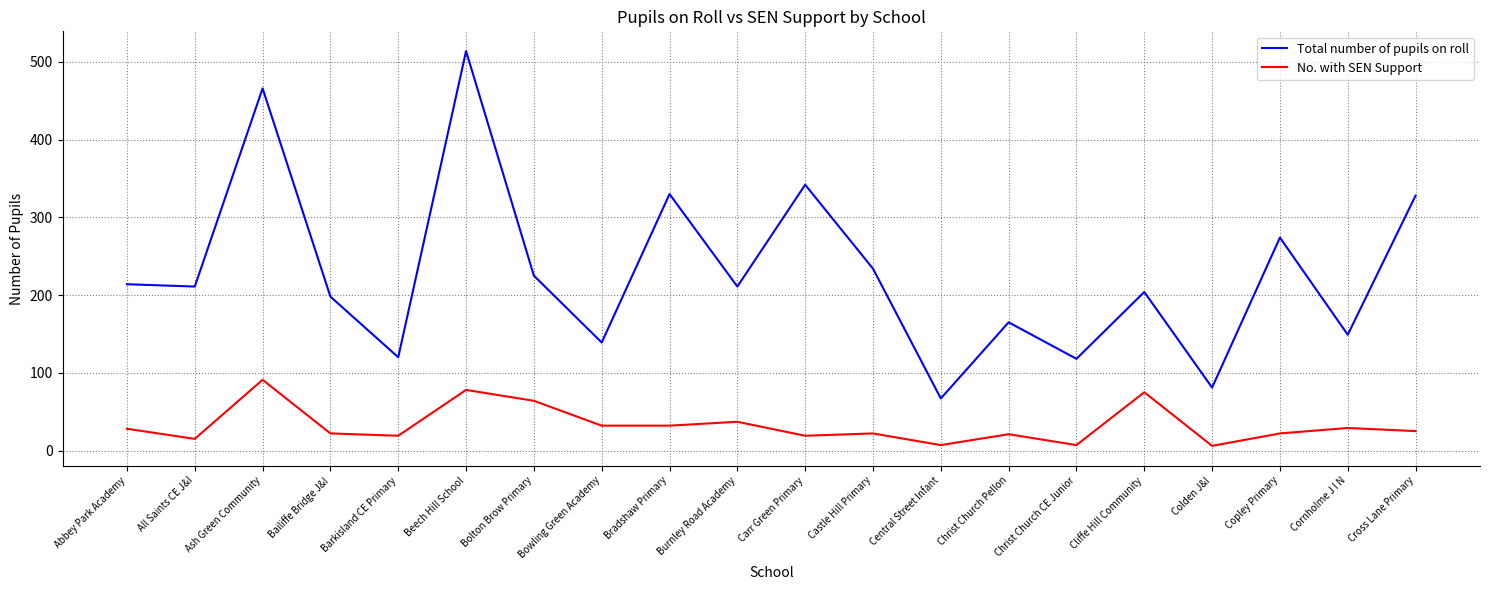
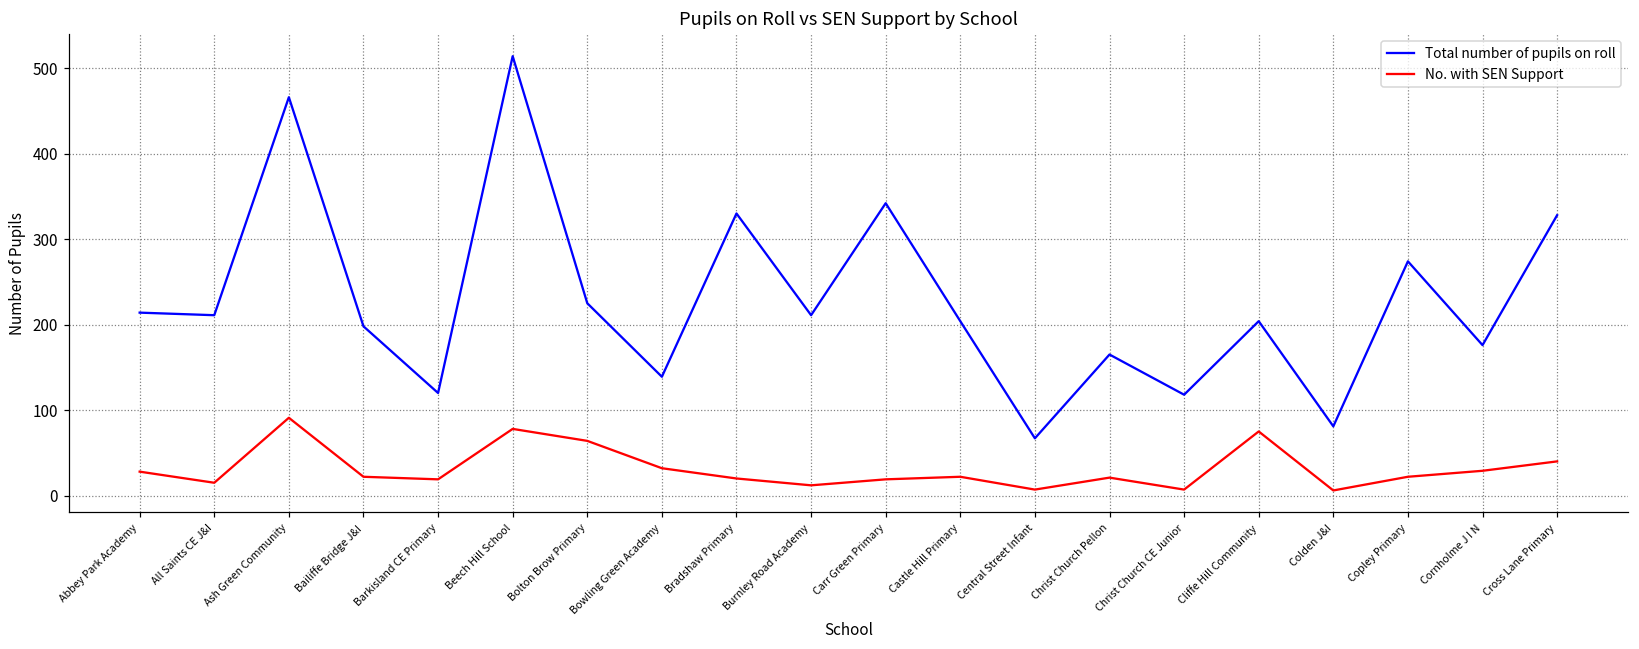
No. with SEN Support, Bradshaw Primary: 30 -> 20
No. with SEN Support, Burnley Road Academy: 40 -> 10
Total number of pupils on roll, Castle Hill Primary: 230 -> 200
Total number of pupils on roll, Cornholme J I N: 150 -> 180
No. with SEN Support, Cross Lane Primary: 30 -> 40
